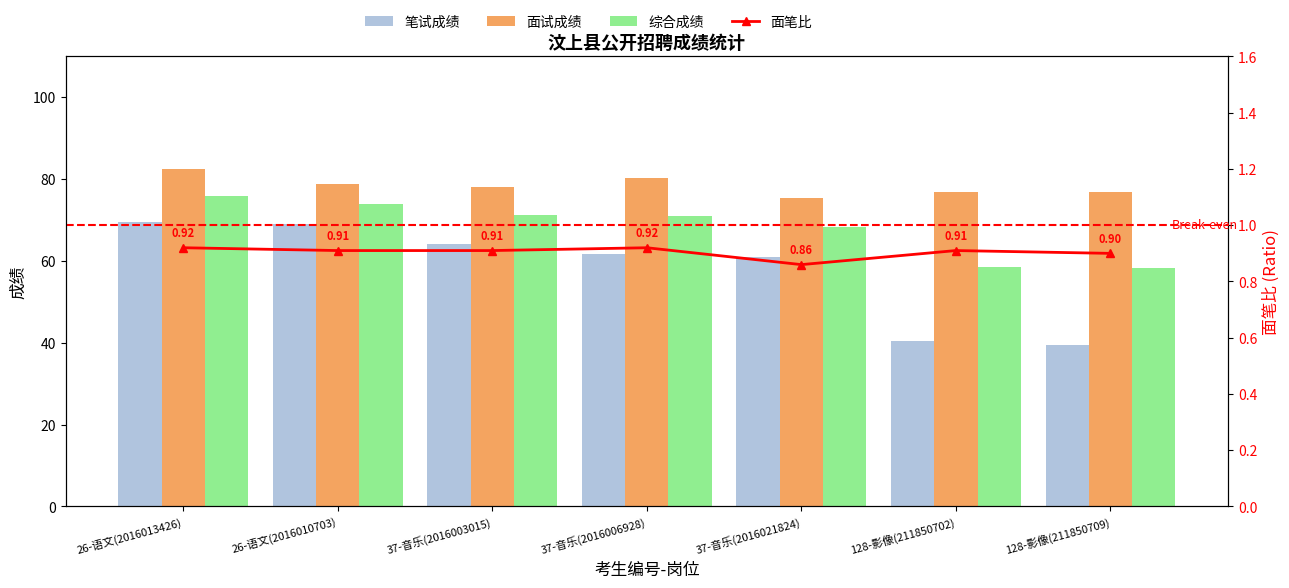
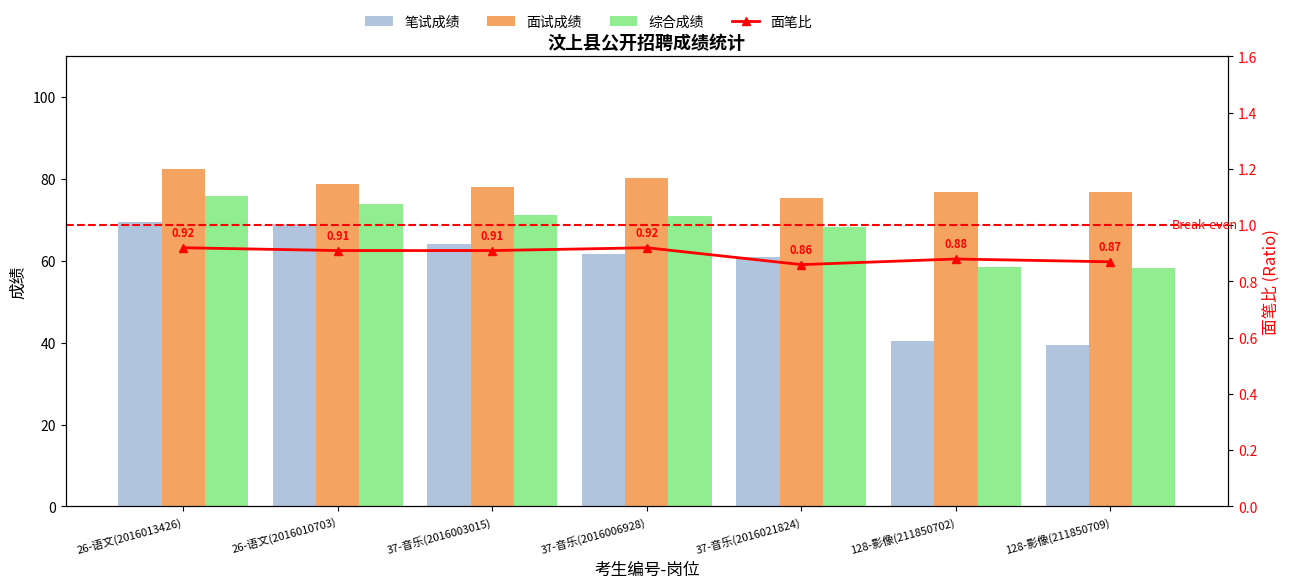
面笔比, 128-影像(211850702): 0.91 -> 0.88
面笔比, 128-影像(211850709): 0.90 -> 0.87
